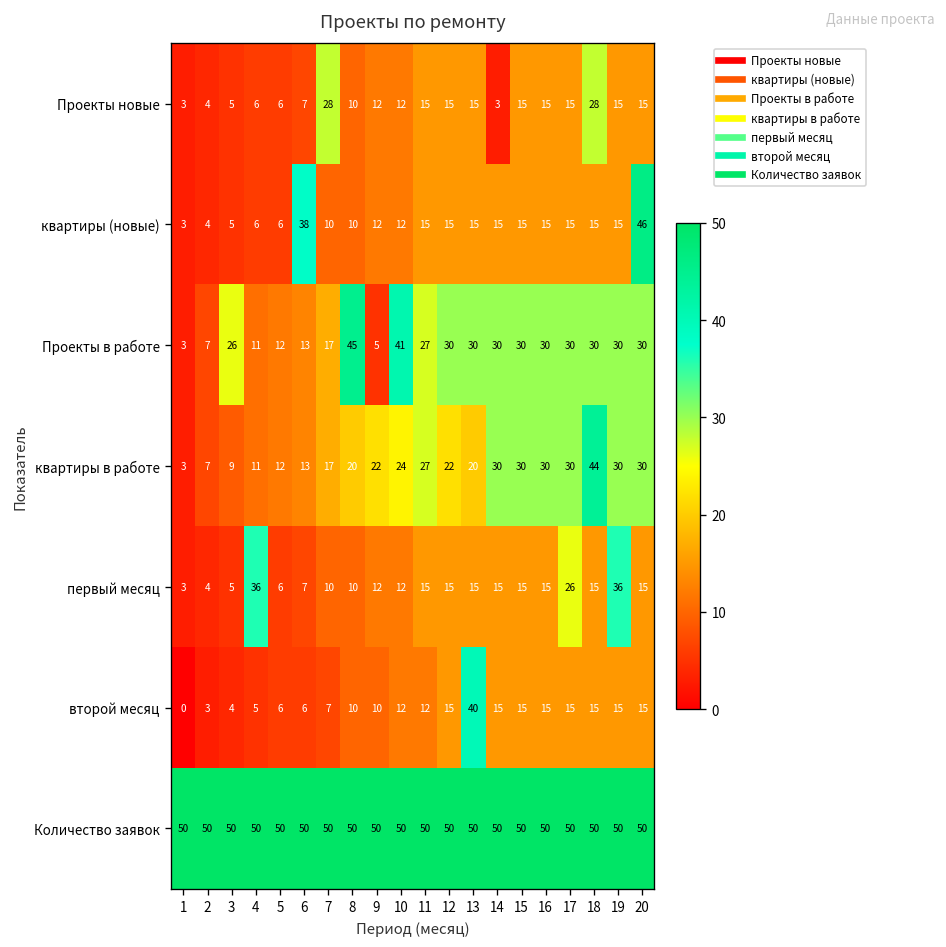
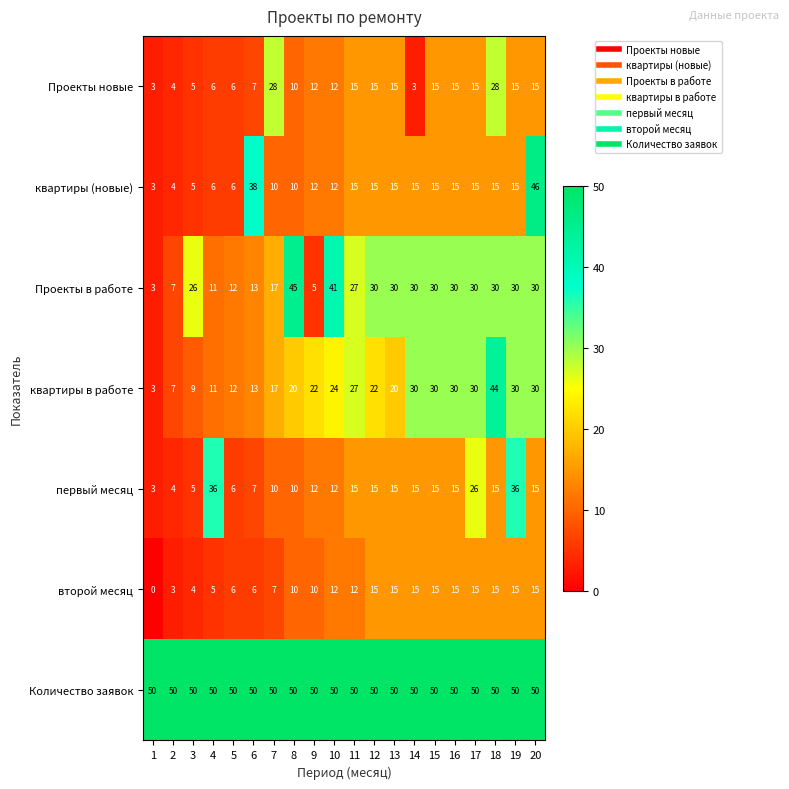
второй месяц, 13: 40 -> 15
